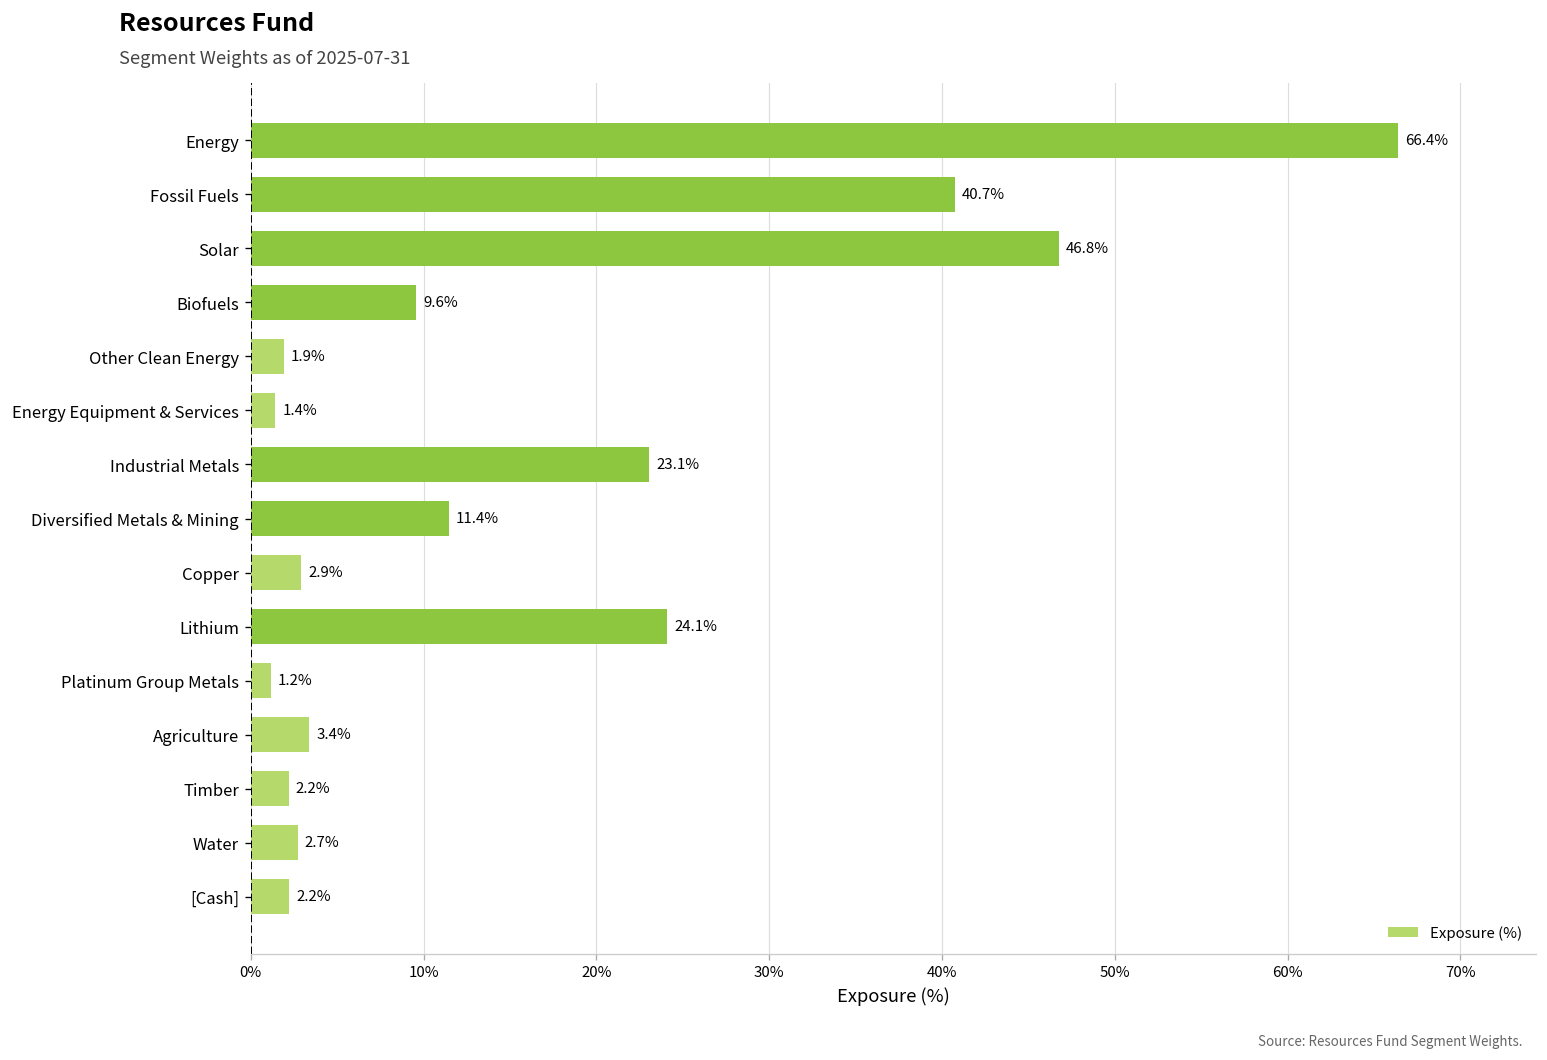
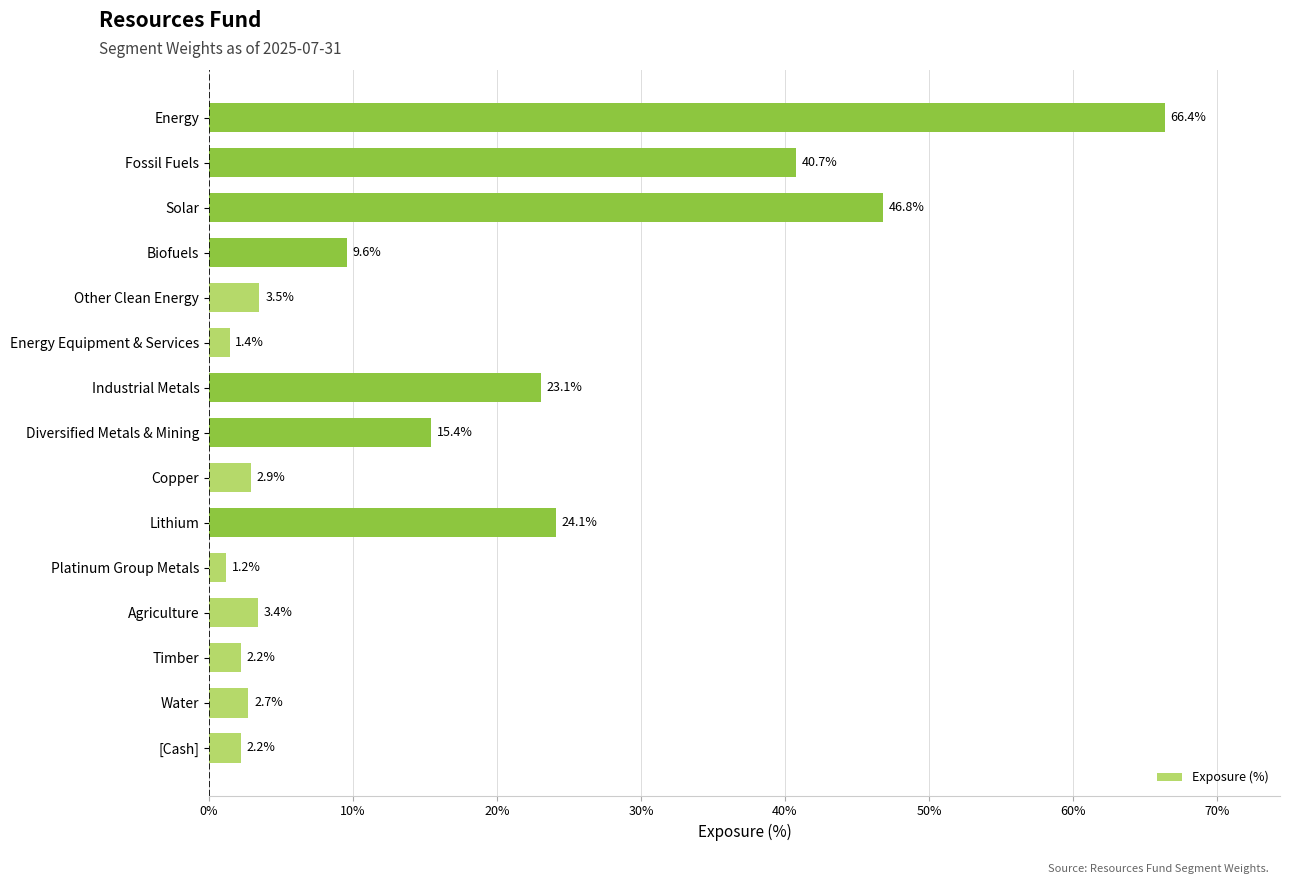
Other Clean Energy: 1.9% -> 3.5%
Diversified Metals & Mining: 11.4% -> 15.4%
